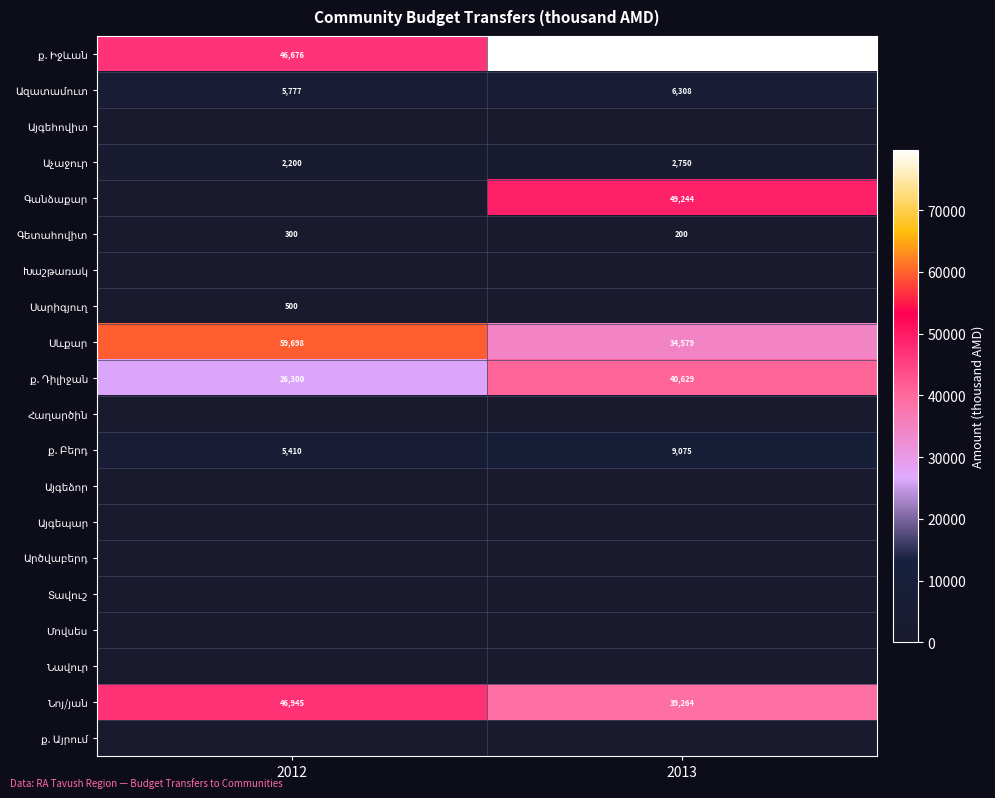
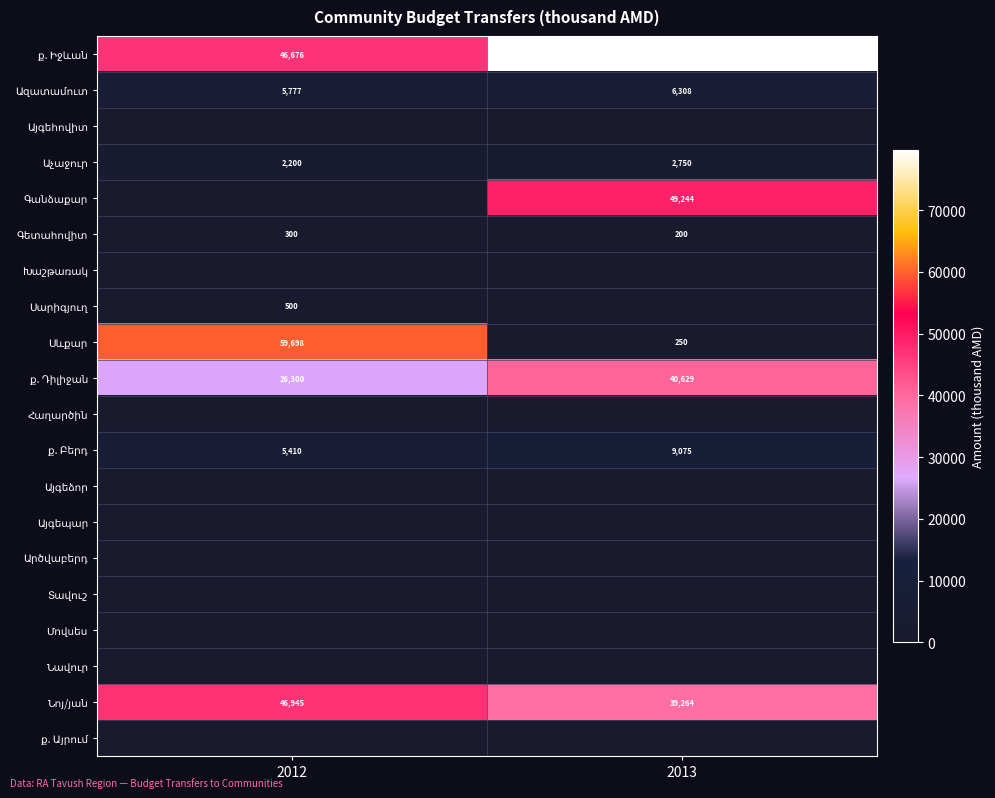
Սևքար, 2013: 34,579 -> 250
